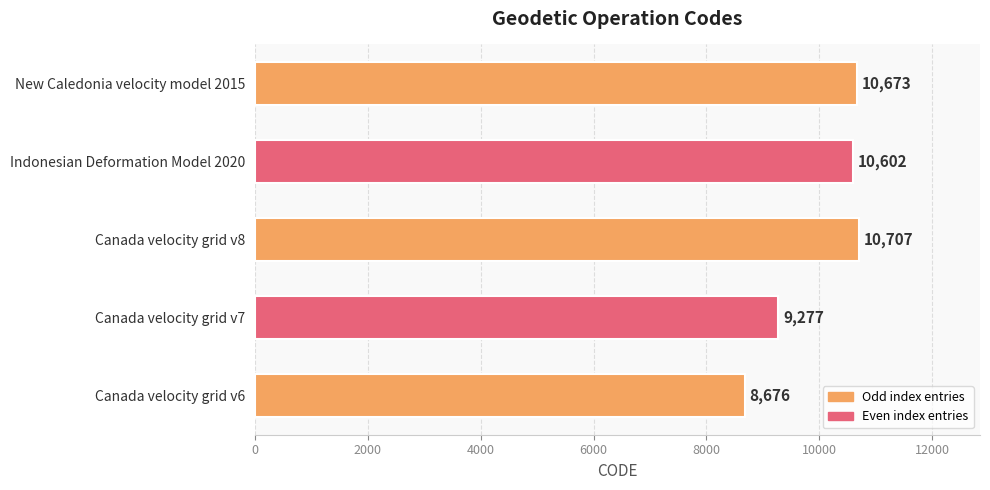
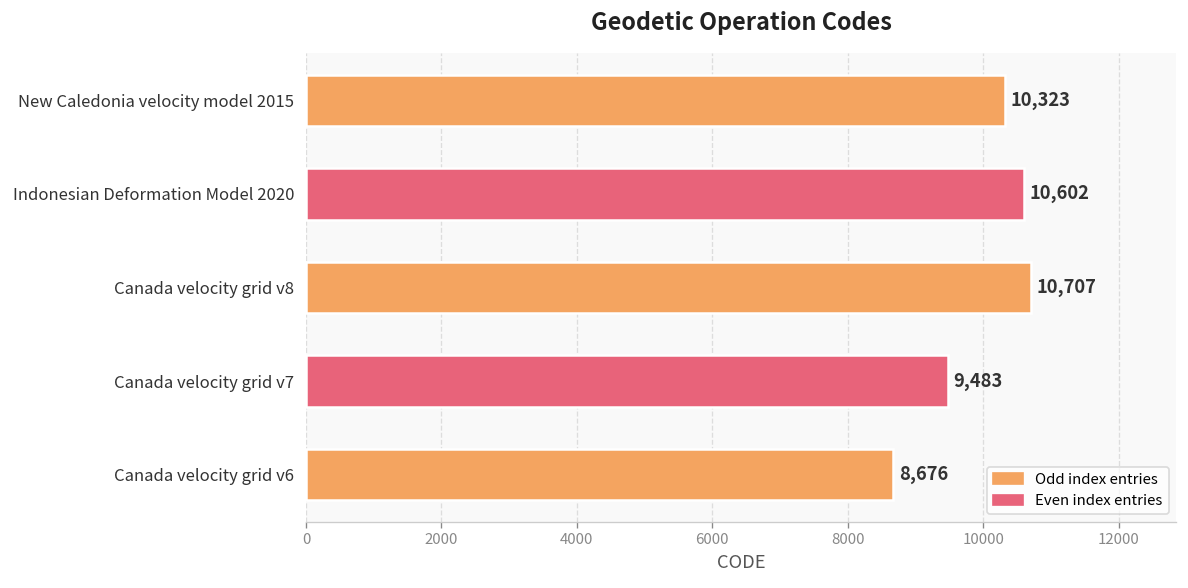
New Caledonia velocity model 2015: 10,673 -> 10,323
Canada velocity grid v7: 9,277 -> 9,483
